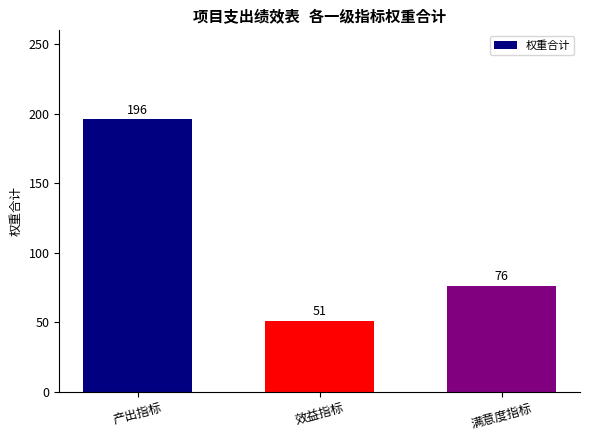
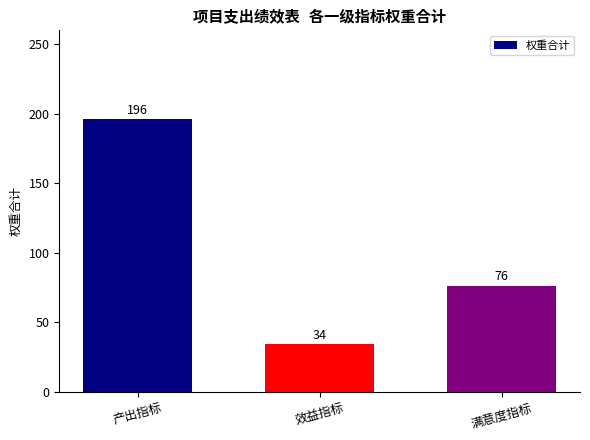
效益指标: 51 -> 34
